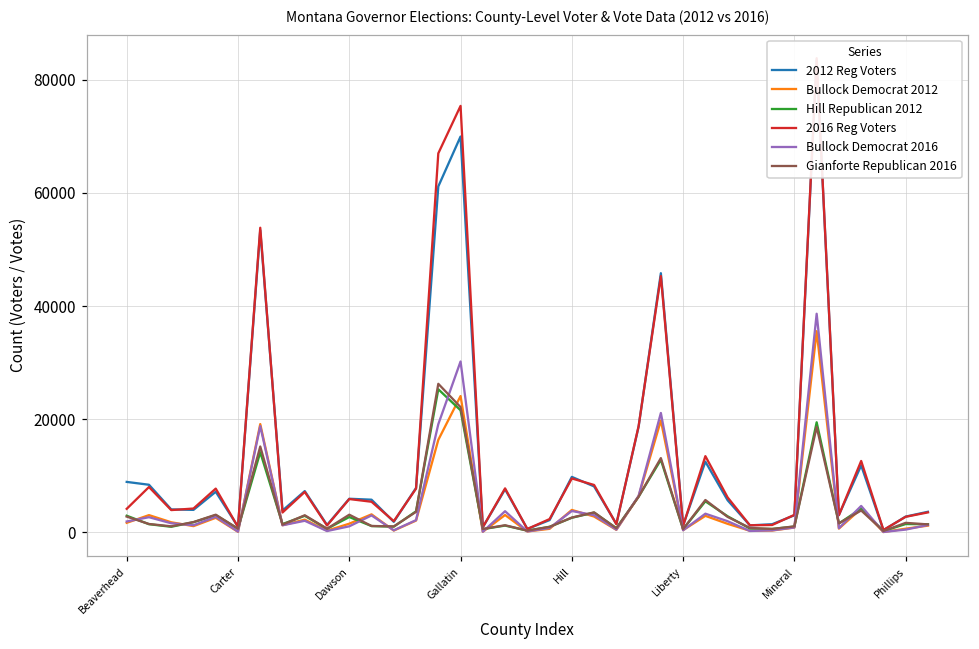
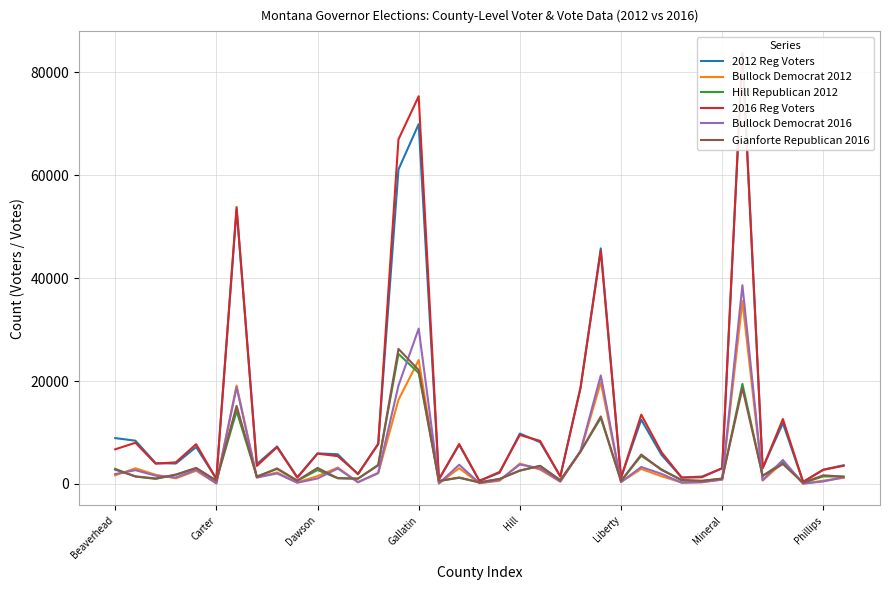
2016 Reg Voters, Beaverhead: 4000 -> 7000
